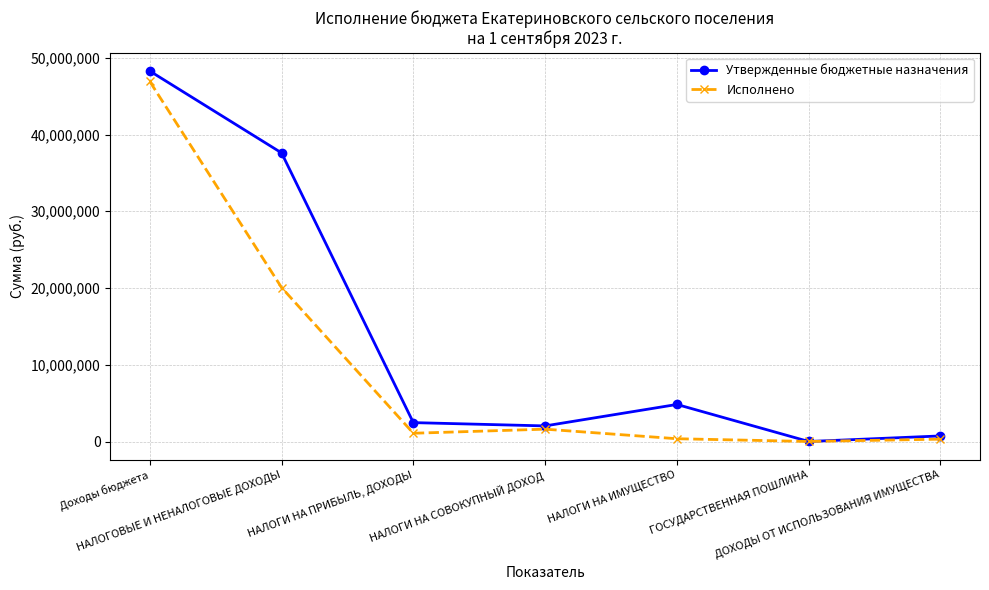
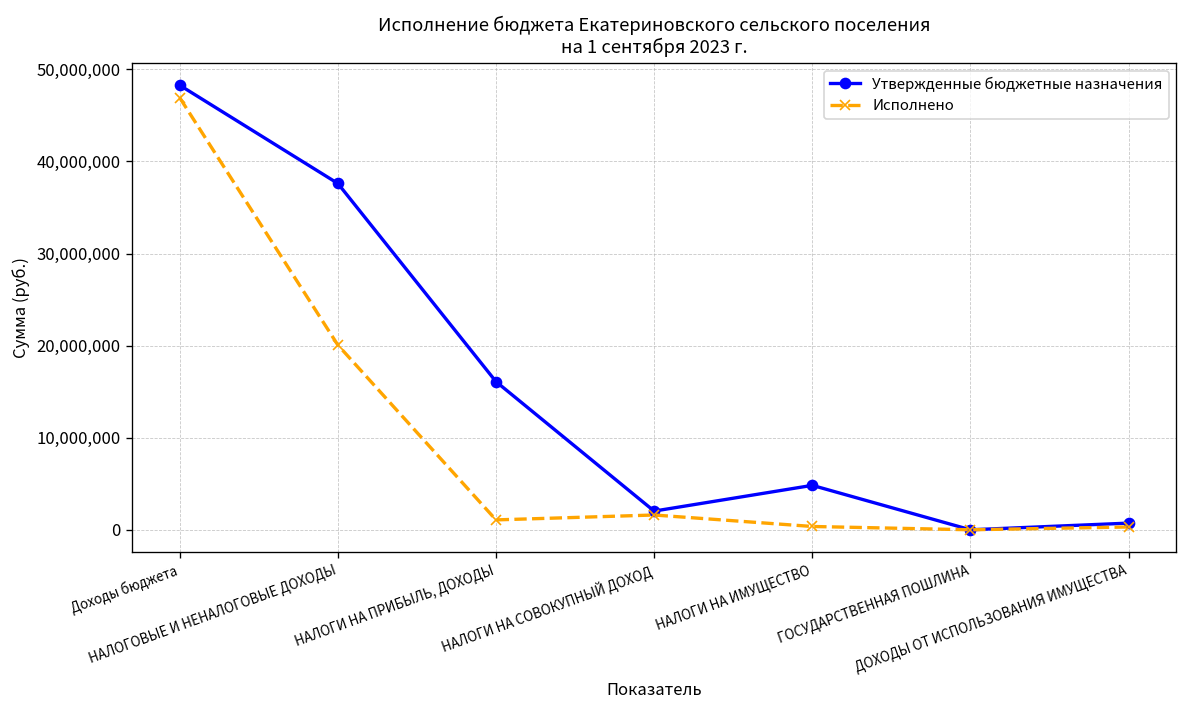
Утвержденные бюджетные назначения, НАЛОГИ НА ПРИБЫЛЬ, ДОХОДЫ: 2,000,000 -> 16,000,000
